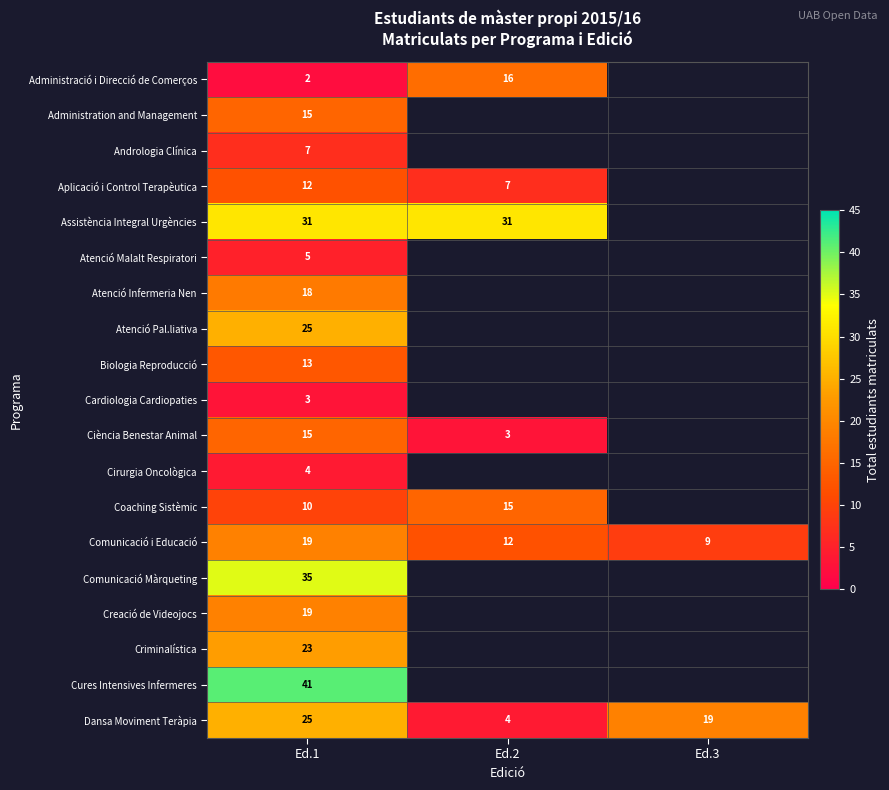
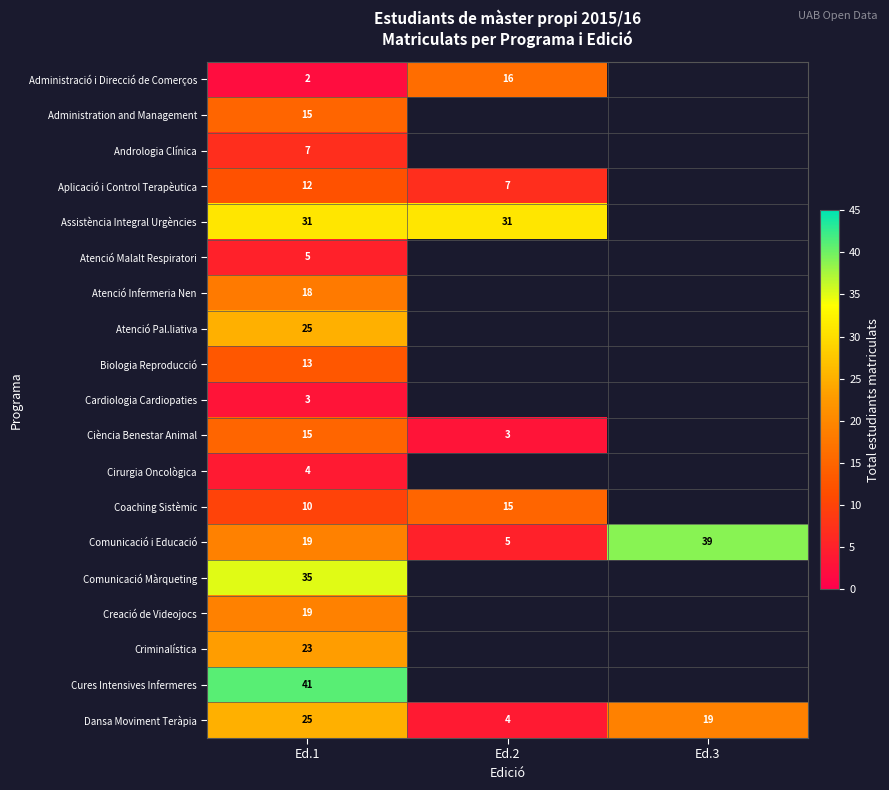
Comunicació i Educació, Ed.2: 12 -> 5
Comunicació i Educació, Ed.3: 9 -> 39
